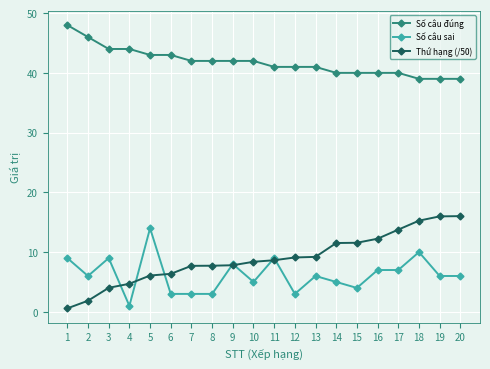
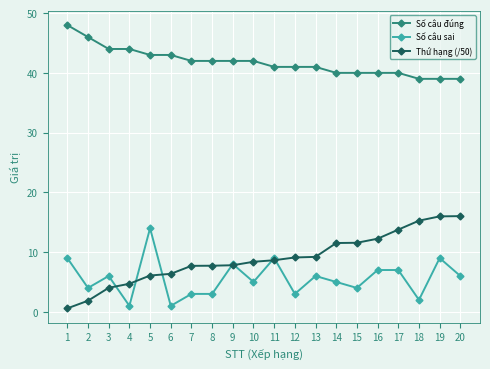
Số câu sai, 2: 6 -> 4
Số câu sai, 3: 9 -> 6
Số câu sai, 6: 3 -> 1
Số câu sai, 18: 10 -> 2
Số câu sai, 19: 6 -> 9
